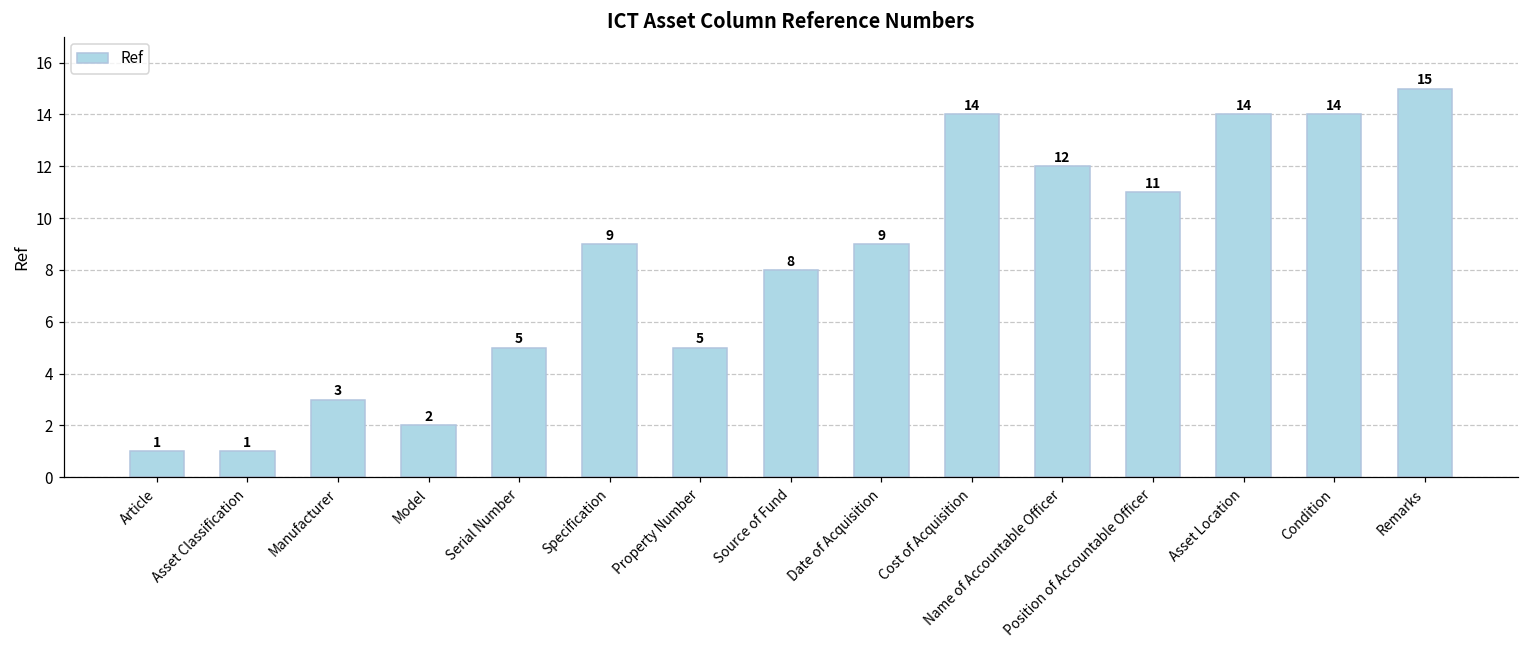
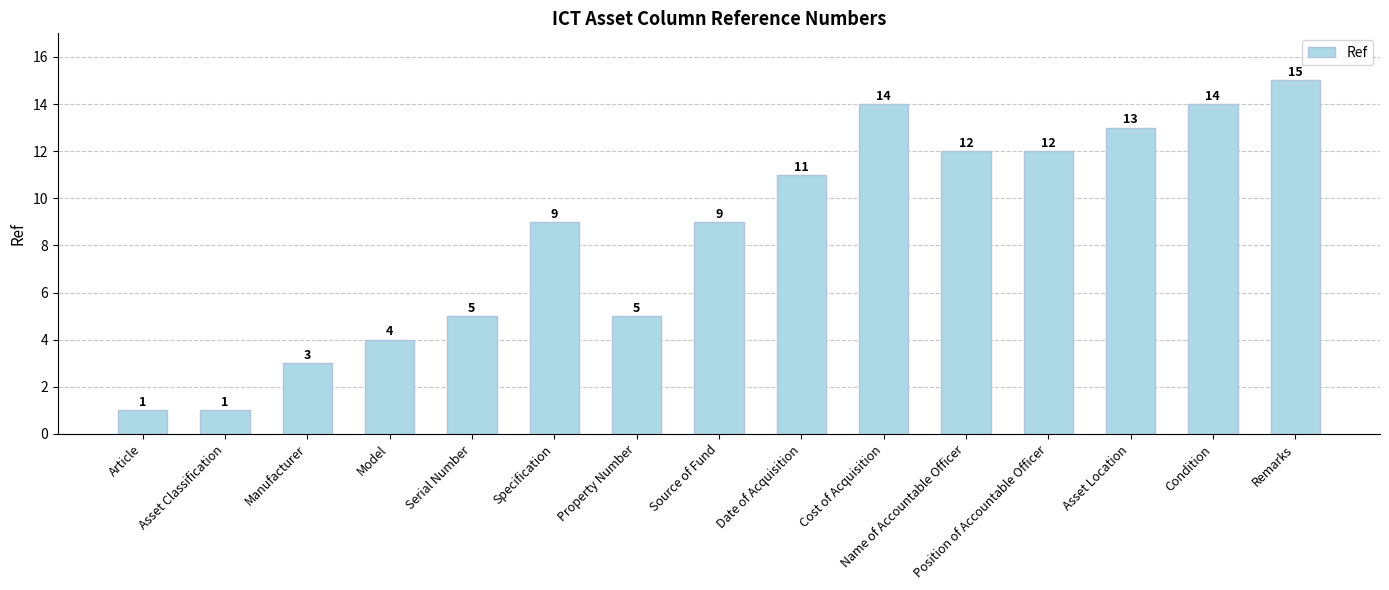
Model: 2 -> 4
Source of Fund: 8 -> 9
Date of Acquisition: 9 -> 11
Position of Accountable Officer: 11 -> 12
Asset Location: 14 -> 13
